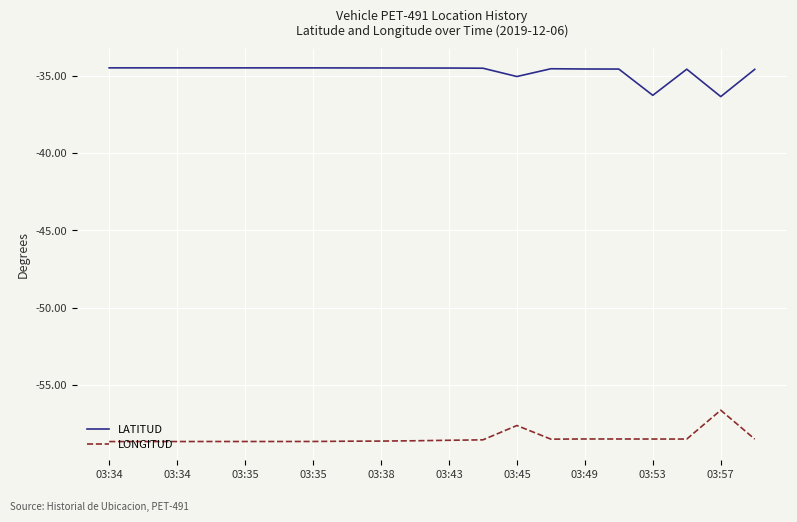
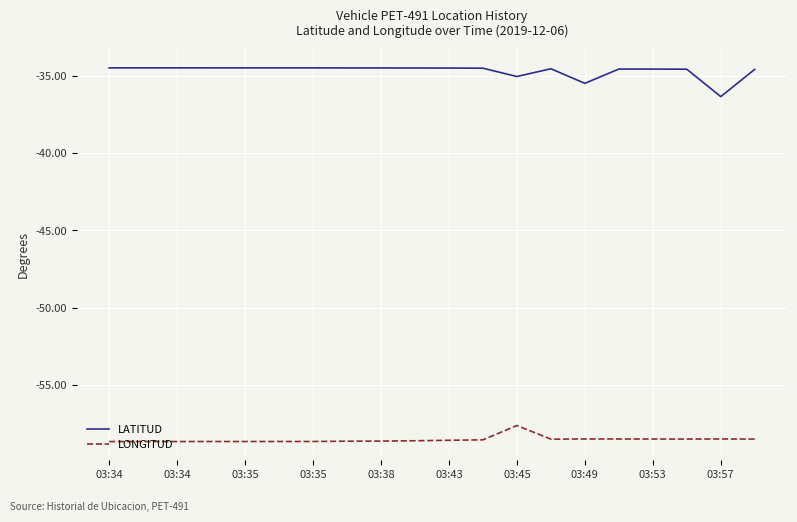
LATITUD, 03:49: -34.6 -> -35.5
LATITUD, 03:53: -36.3 -> -34.6
LONGITUD, 03:57: -56.6 -> -58.5
